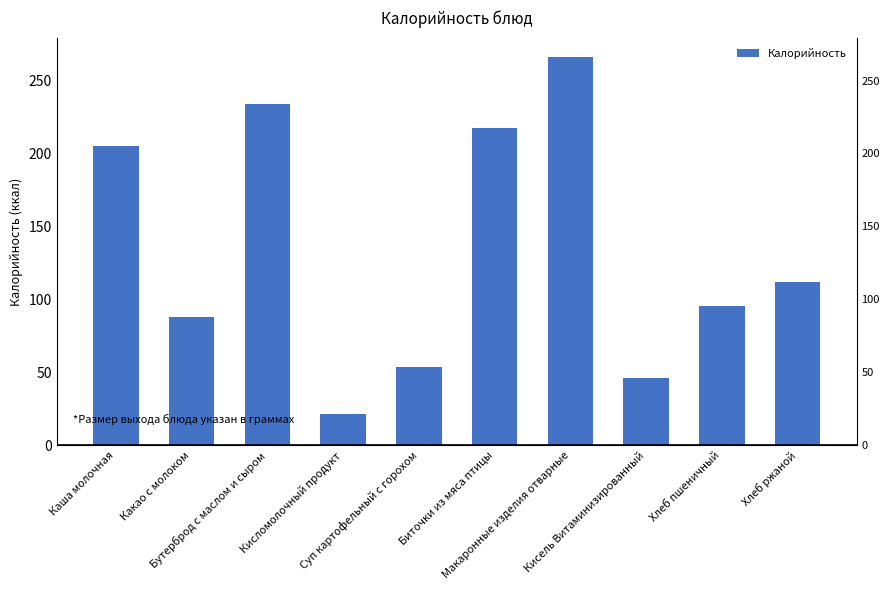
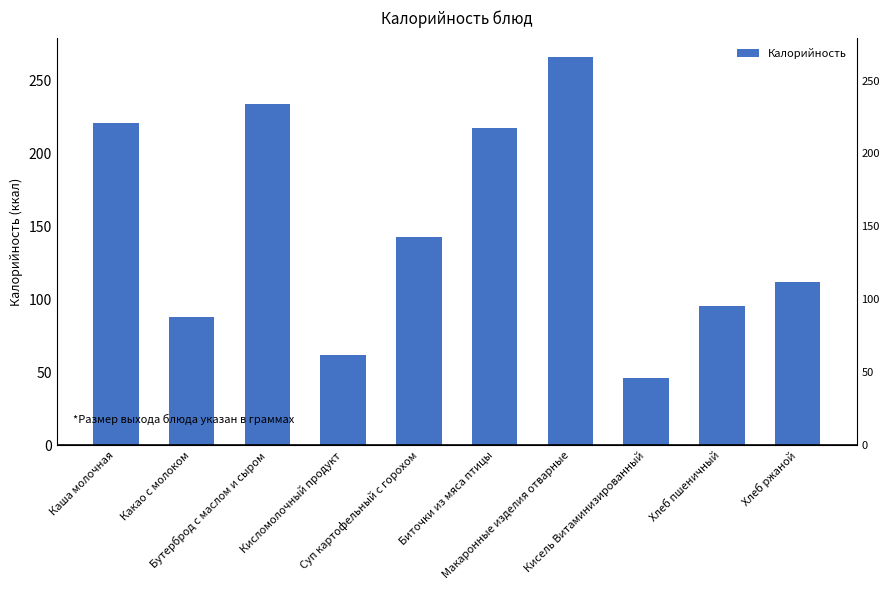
Каша молочная: 205 -> 221
Кисломолочный продукт: 22 -> 62
Суп картофельный с горохом: 53 -> 143
